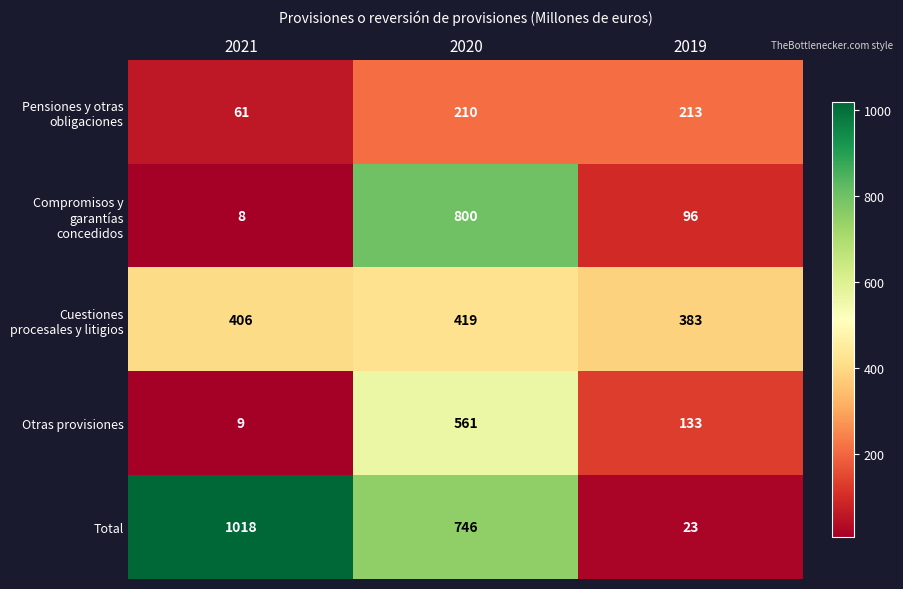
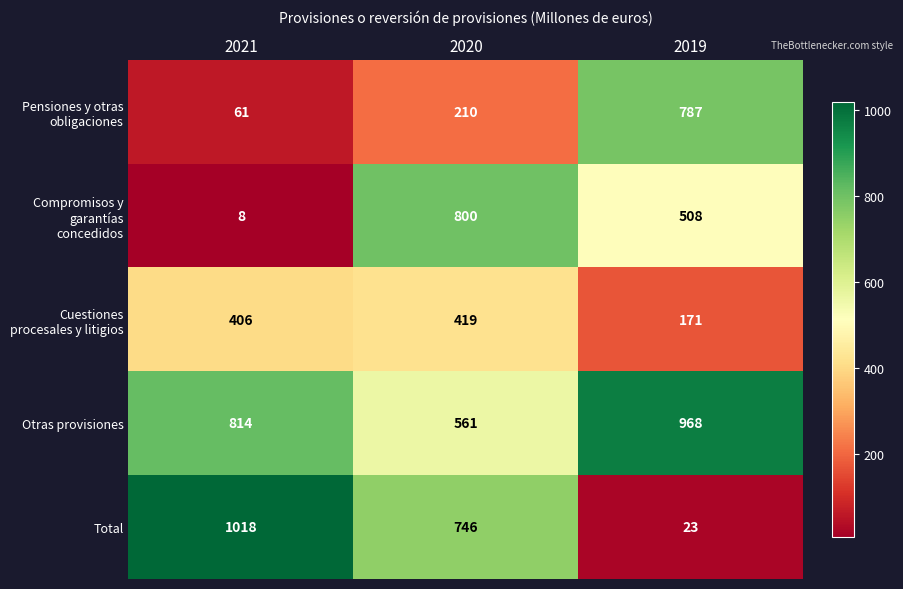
Pensiones y otras obligaciones, 2019: 213 -> 787
Compromisos y garantías concedidos, 2019: 96 -> 508
Cuestiones procesales y litigios, 2019: 383 -> 171
Otras provisiones, 2021: 9 -> 814
Otras provisiones, 2019: 133 -> 968
